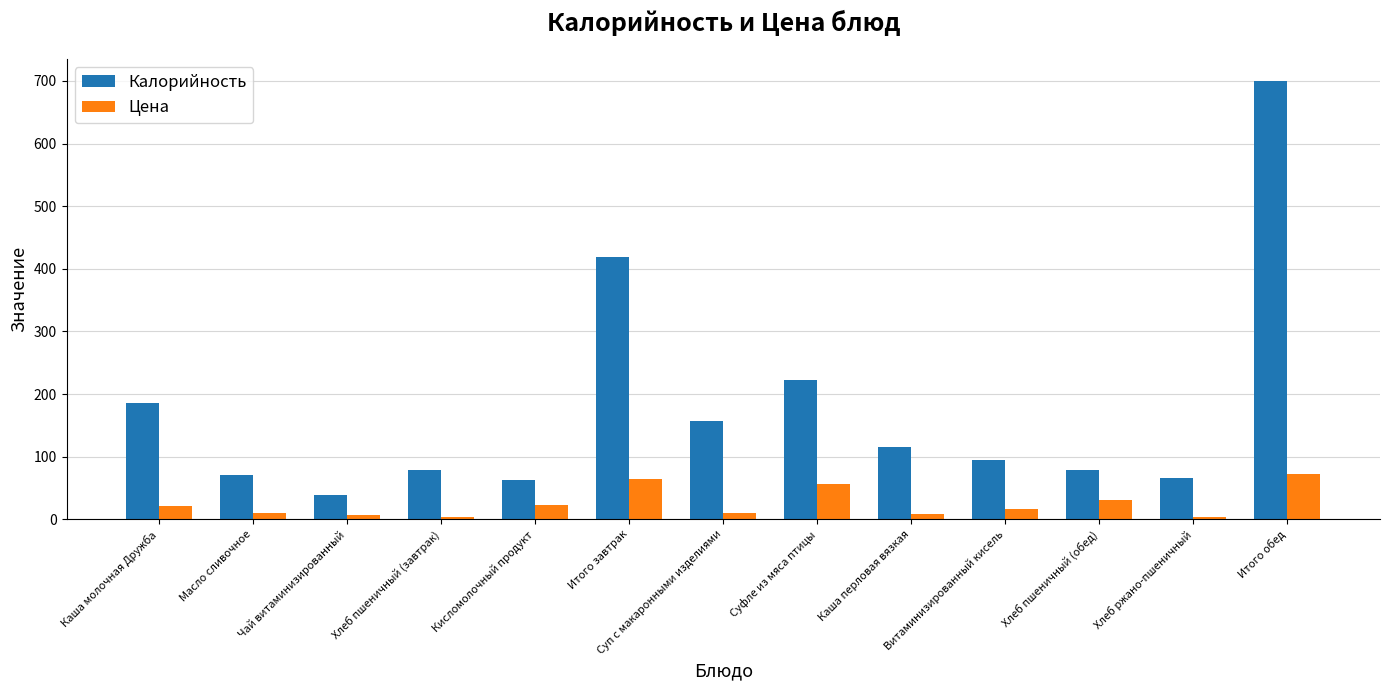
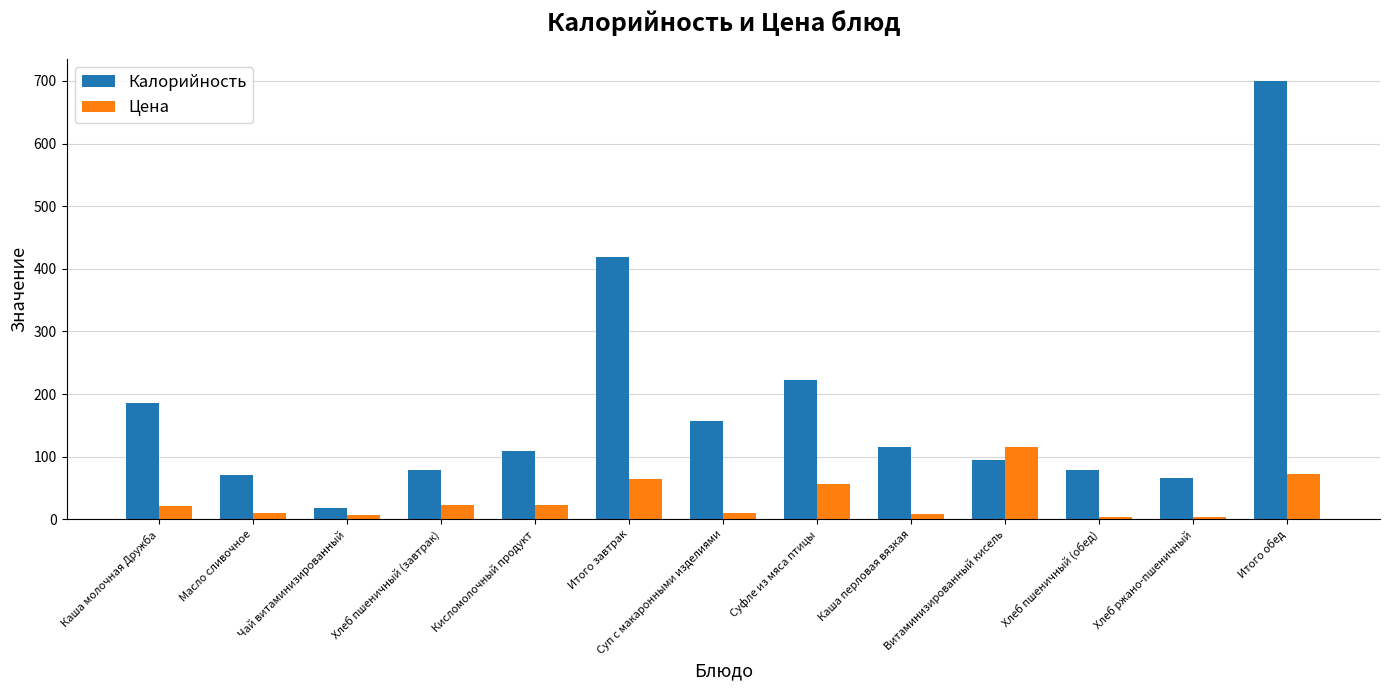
Калорийность, Чай витаминизированный: 40 -> 20
Цена, Хлеб пшеничный (завтрак): 0 -> 20
Калорийность, Кисломолочный продукт: 60 -> 110
Цена, Витаминизированный кисель: 20 -> 120
Цена, Хлеб пшеничный (обед): 30 -> 0
